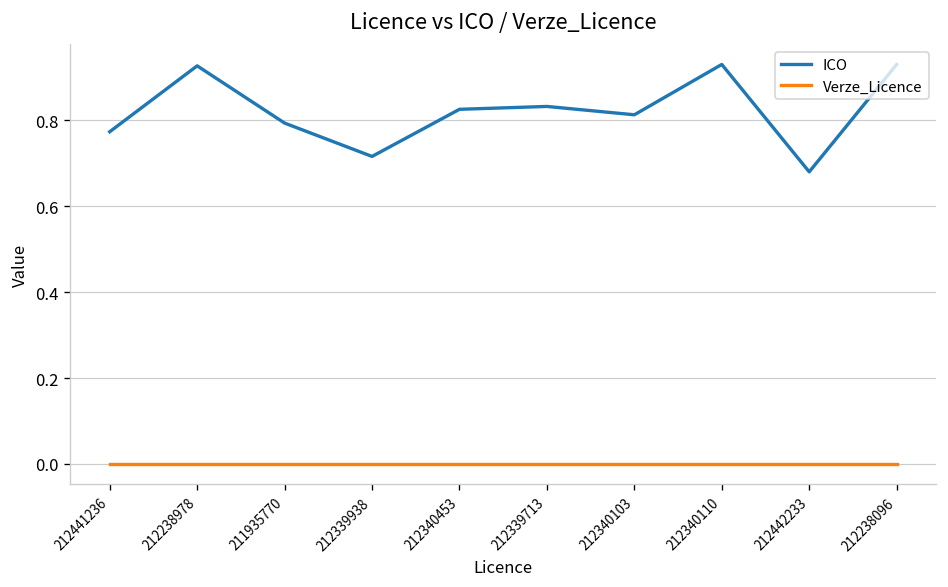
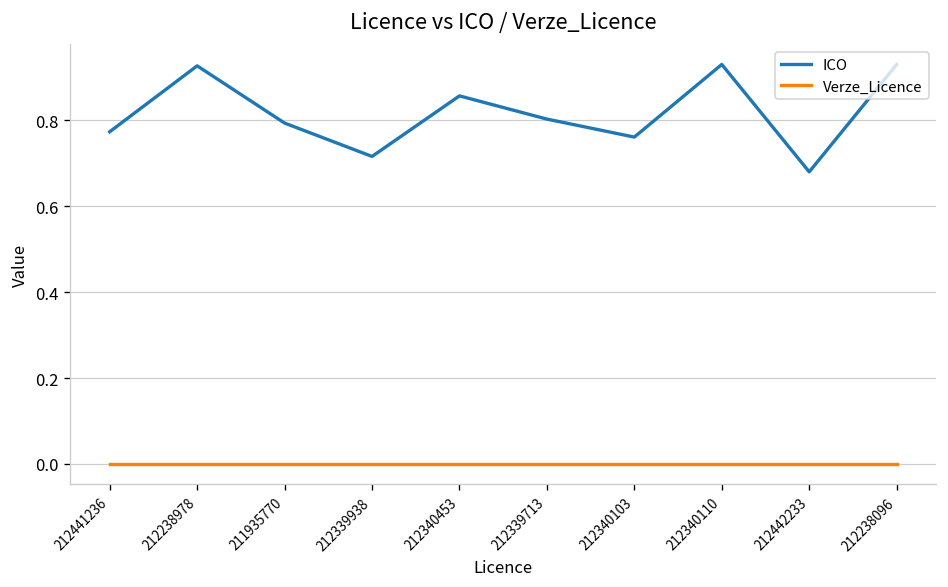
ICO, 212340453: 0.83 -> 0.86
ICO, 212339713: 0.83 -> 0.80
ICO, 212340103: 0.81 -> 0.76
